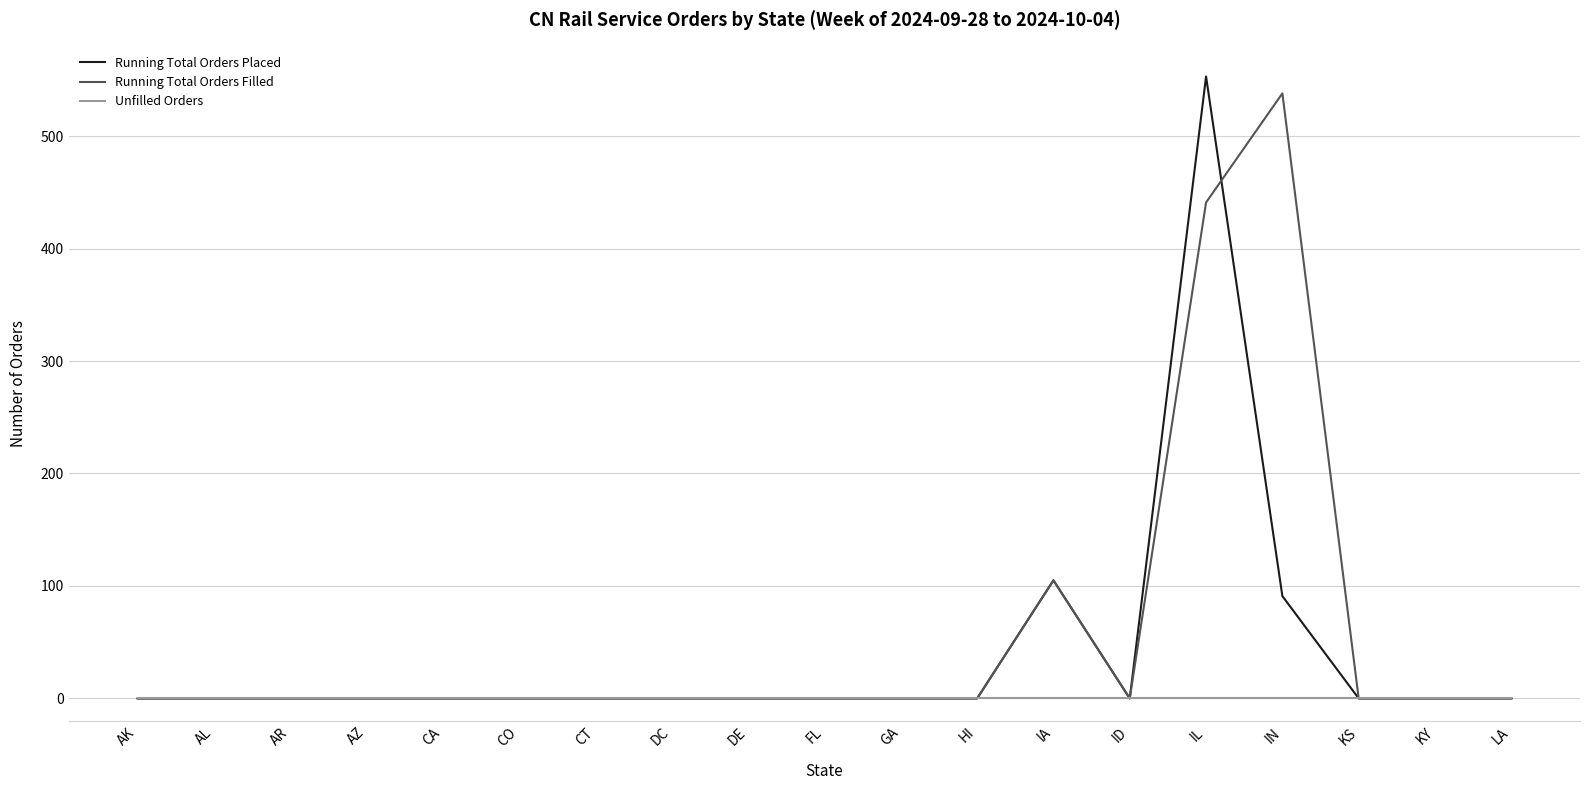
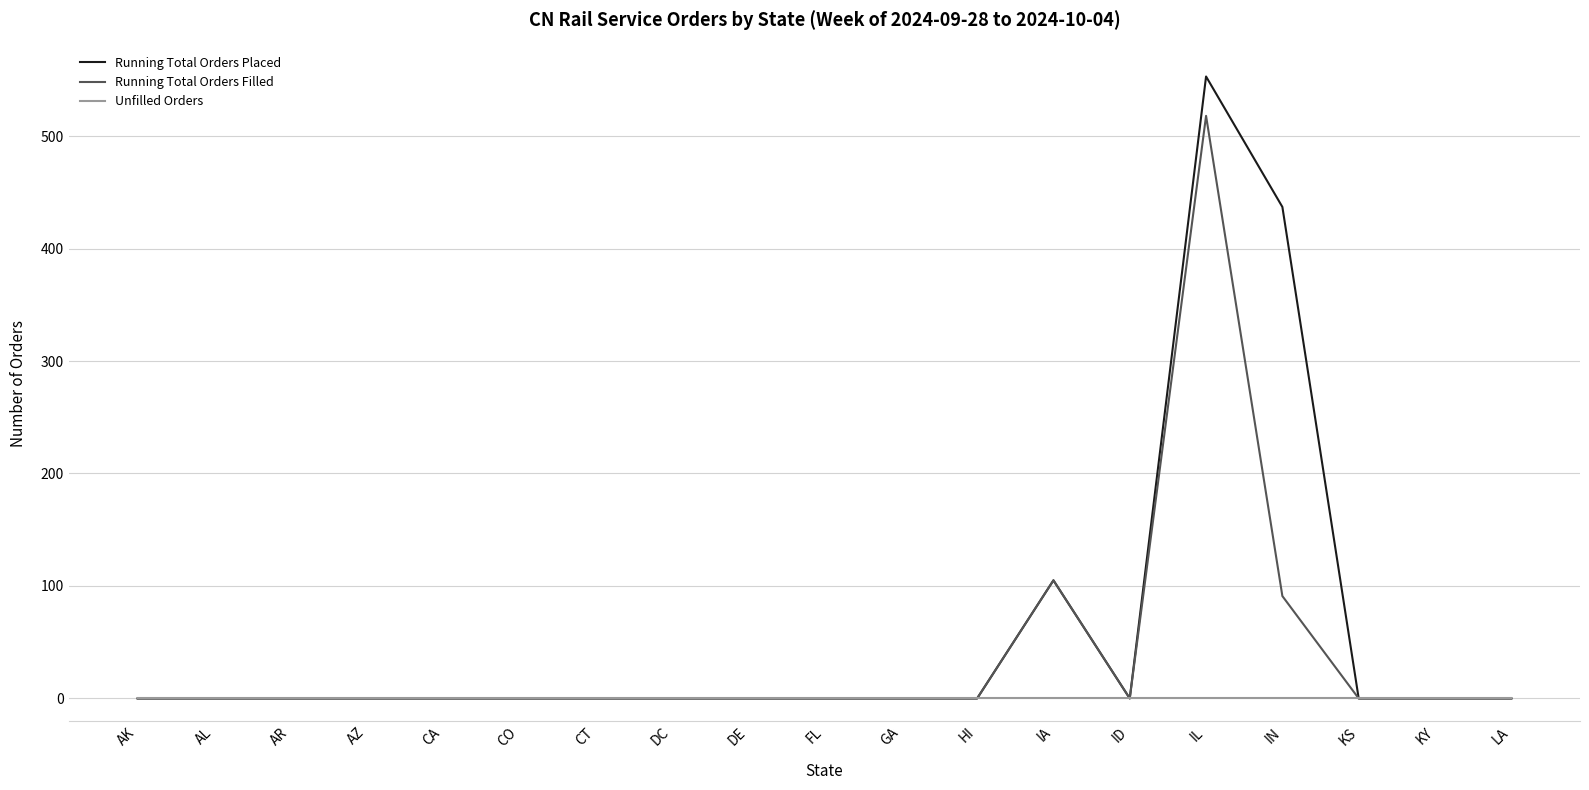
Running Total Orders Filled, IL: 441 -> 518
Running Total Orders Placed, IN: 91 -> 437
Running Total Orders Filled, IN: 538 -> 91
